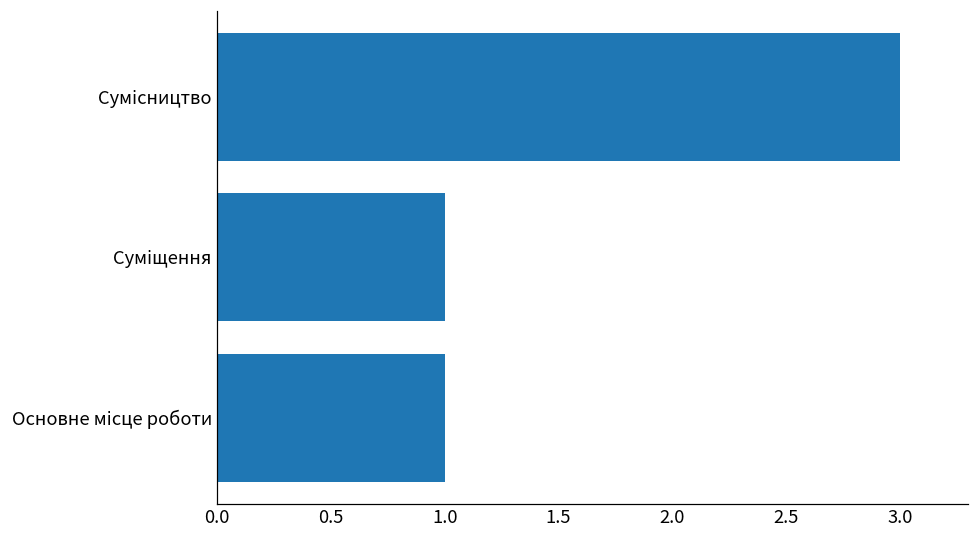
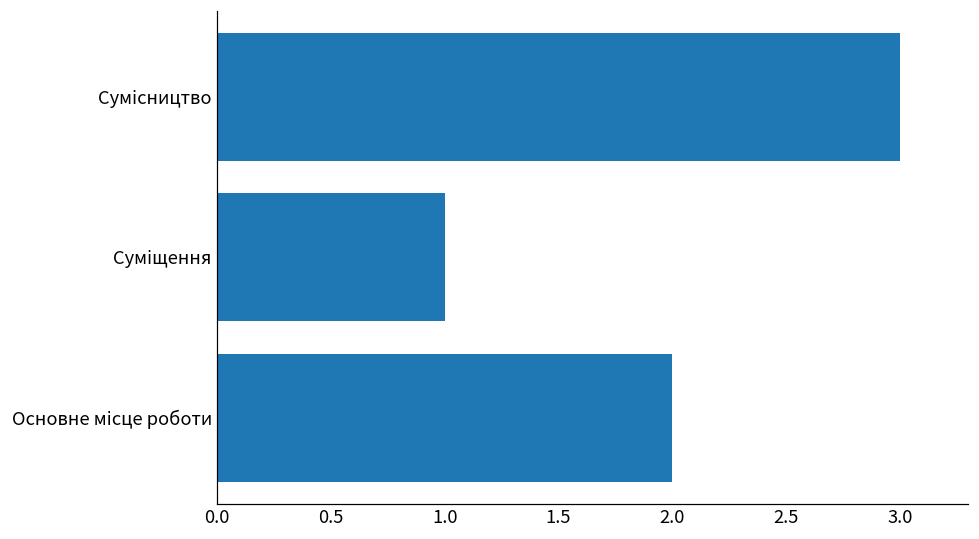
Основне місце роботи: 1 -> 2
